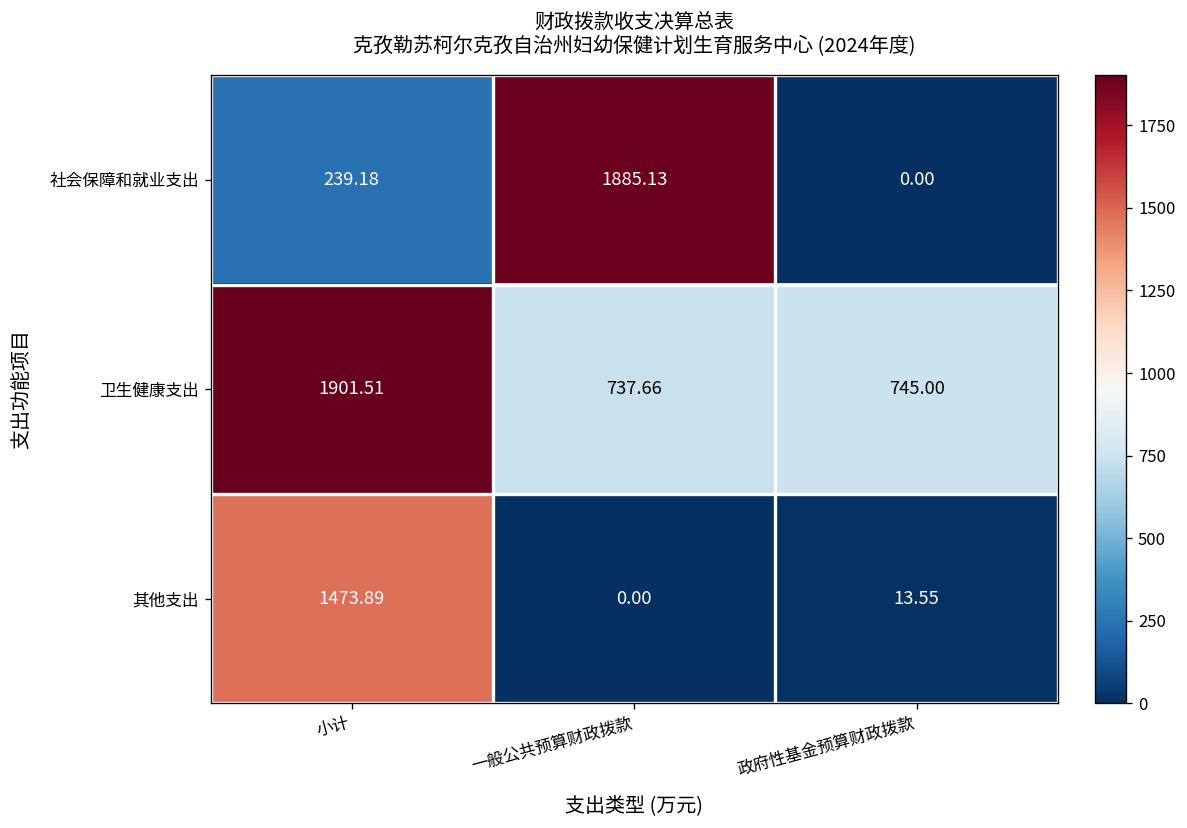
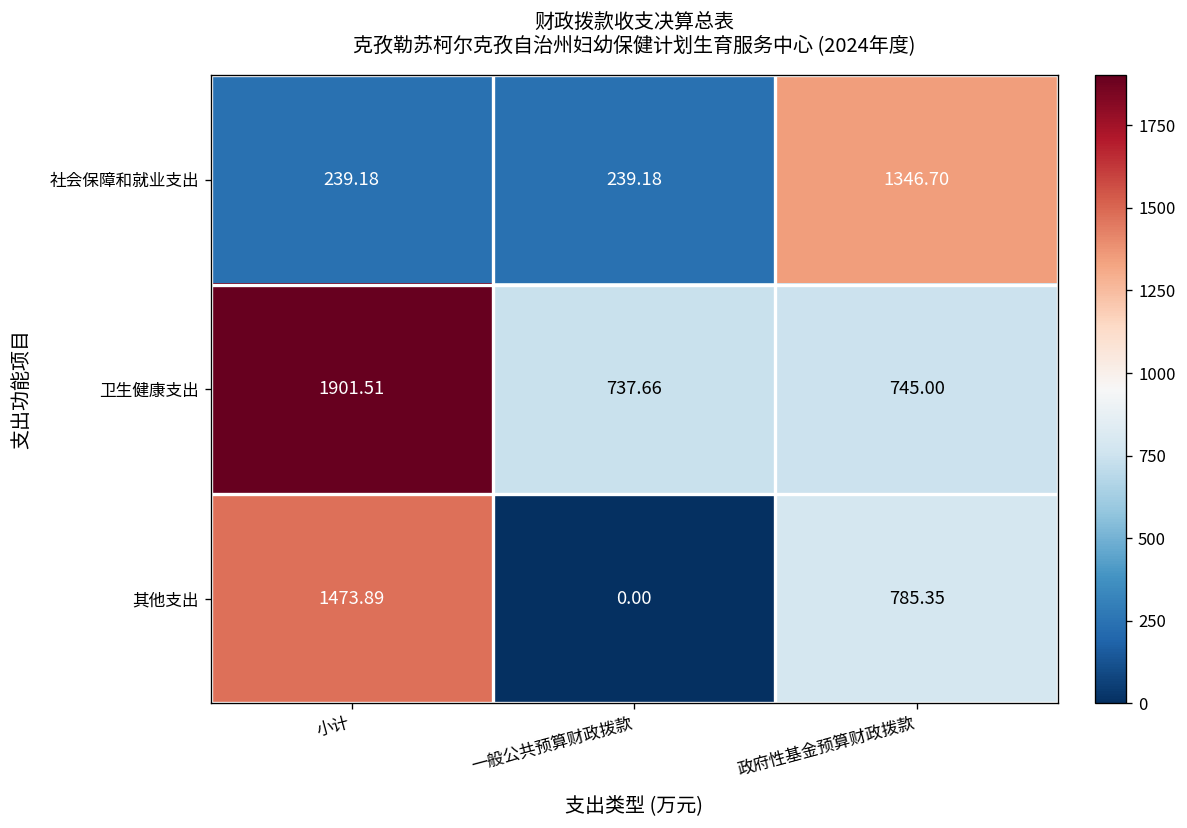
社会保障和就业支出, 一般公共预算财政拨款: 1885.13 -> 239.18
社会保障和就业支出, 政府性基金预算财政拨款: 0.00 -> 1346.70
其他支出, 政府性基金预算财政拨款: 13.55 -> 785.35
